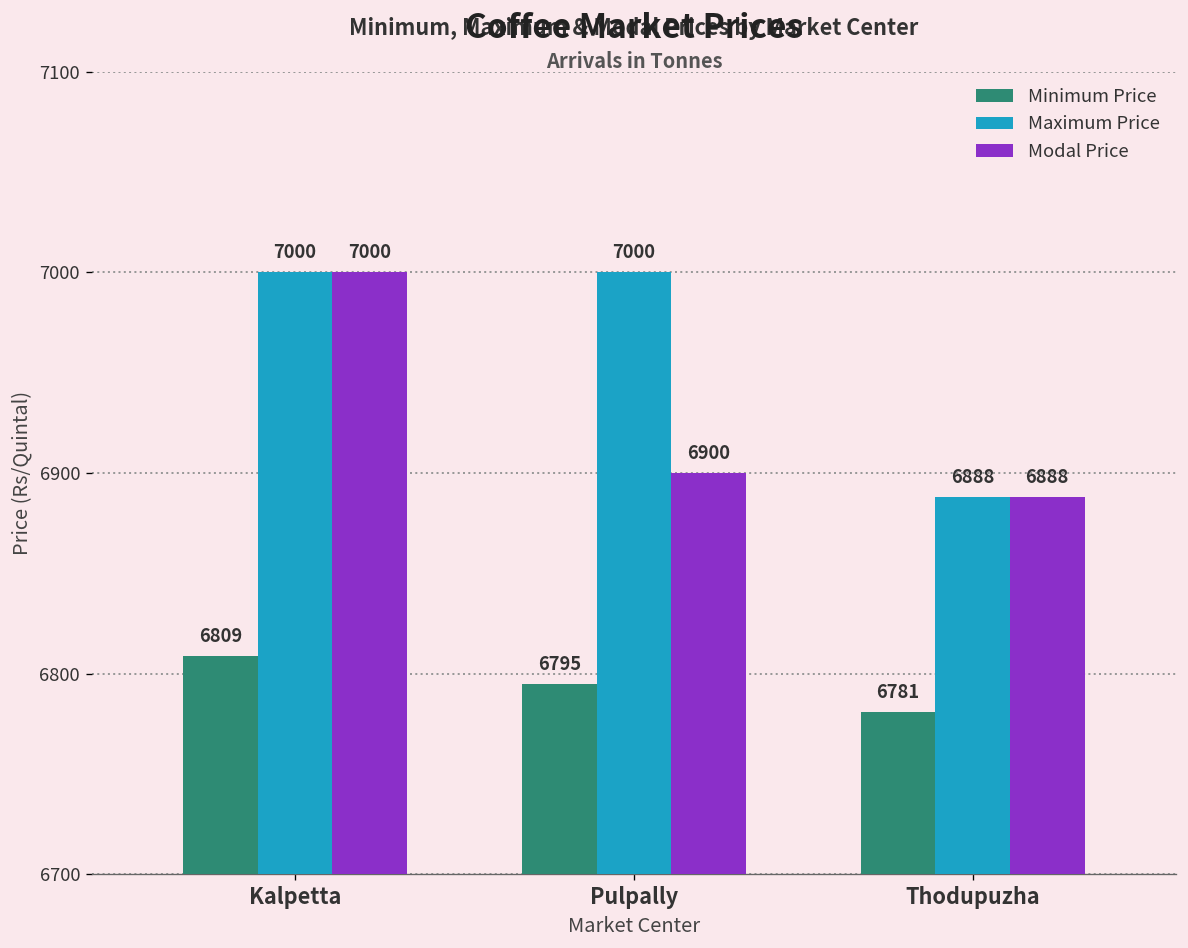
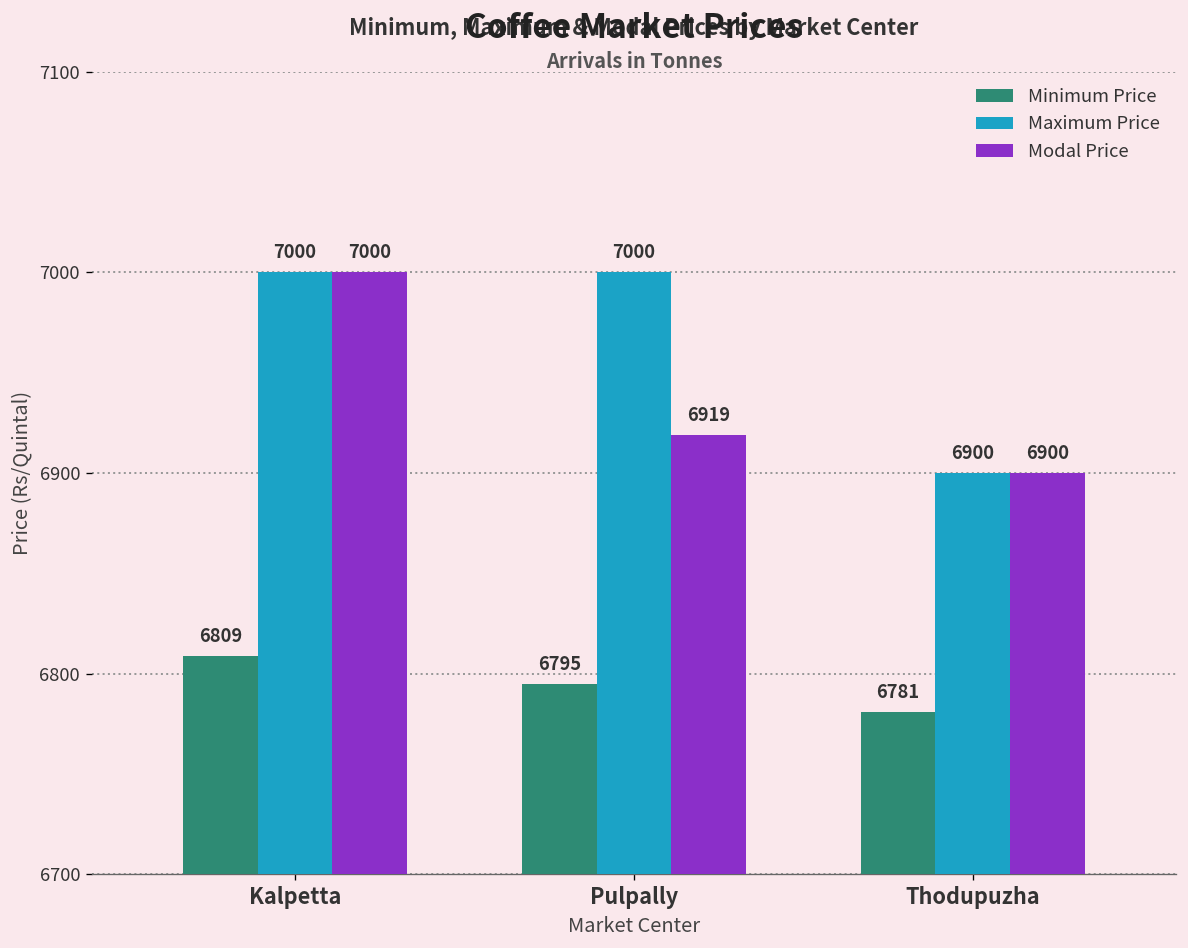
Modal Price, Pulpally: 6900 -> 6919
Maximum Price, Thodupuzha: 6888 -> 6900
Modal Price, Thodupuzha: 6888 -> 6900
